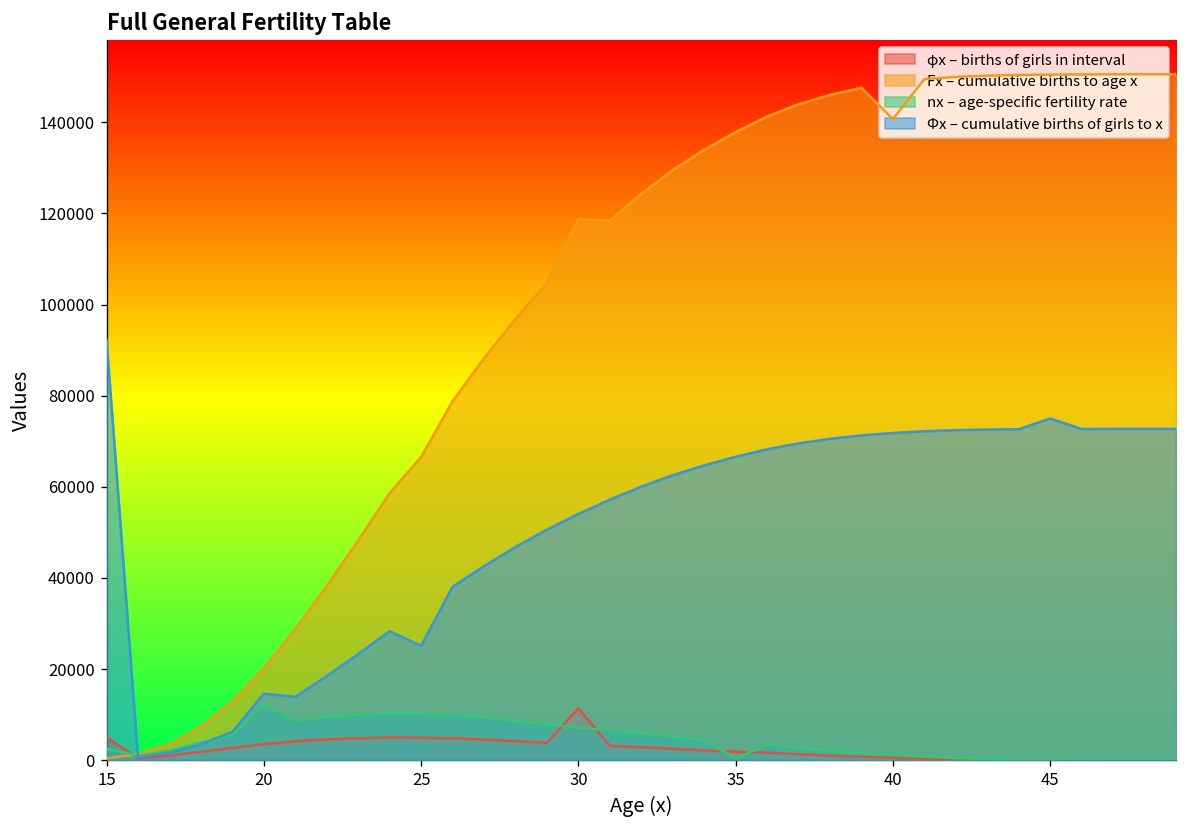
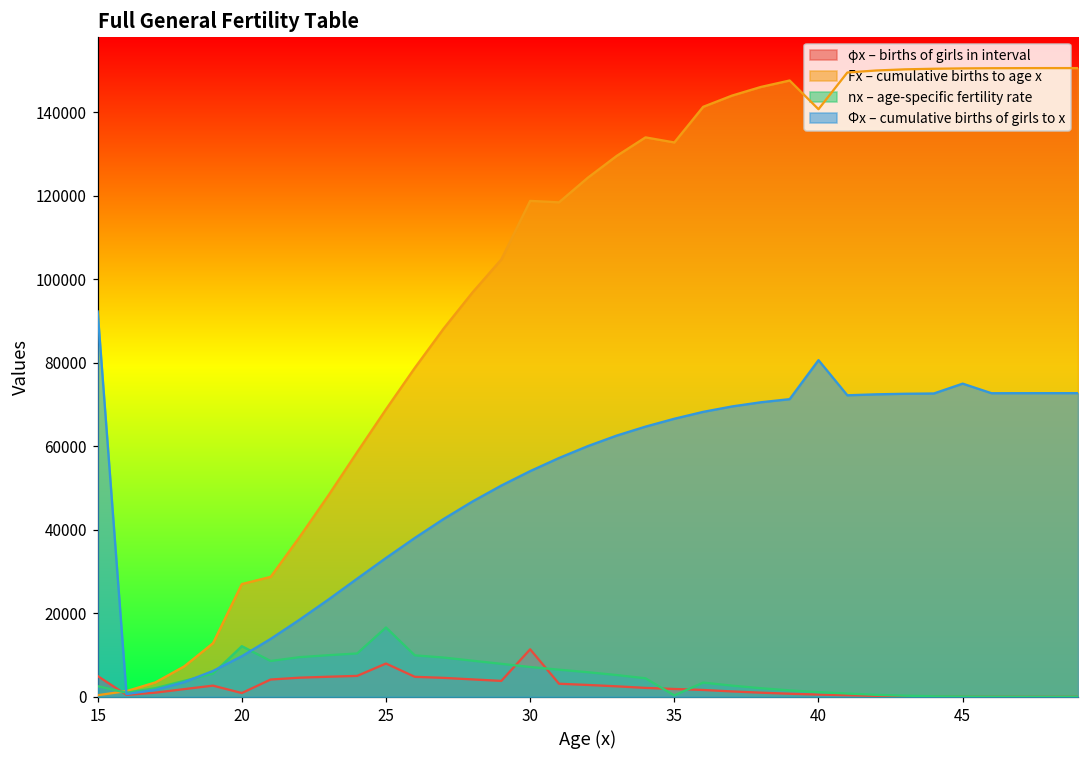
φx – births of girls in interval, 20: 4000 -> 1000
Fx – cumulative births to age x, 20: 20000 -> 27000
Φx – cumulative births of girls to x, 20: 15000 -> 10000
φx – births of girls in interval, 25: 5000 -> 8000
Fx – cumulative births to age x, 25: 67000 -> 69000
nx – age-specific fertility rate, 25: 10000 -> 17000
Φx – cumulative births of girls to x, 25: 25000 -> 33000
Fx – cumulative births to age x, 35: 138000 -> 133000
Φx – cumulative births of girls to x, 40: 72000 -> 81000
